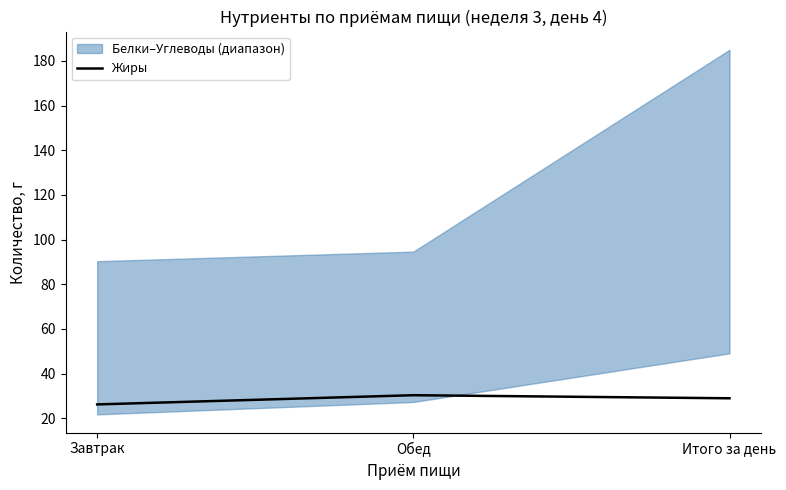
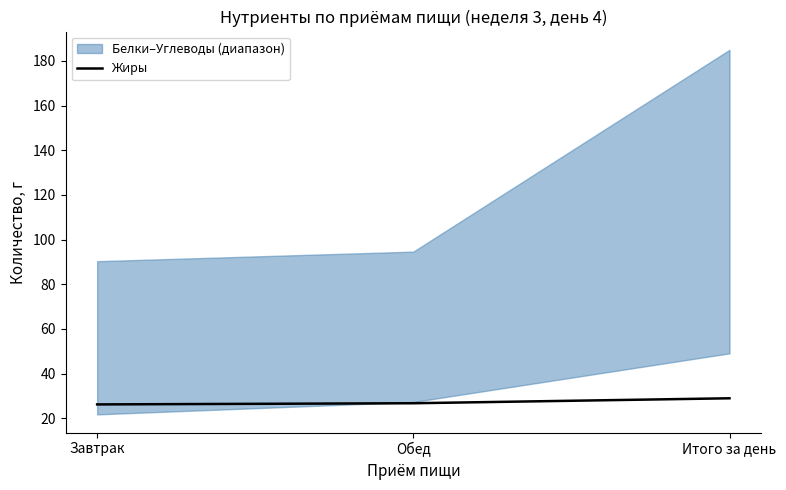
Жиры, Обед: 30 -> 27
